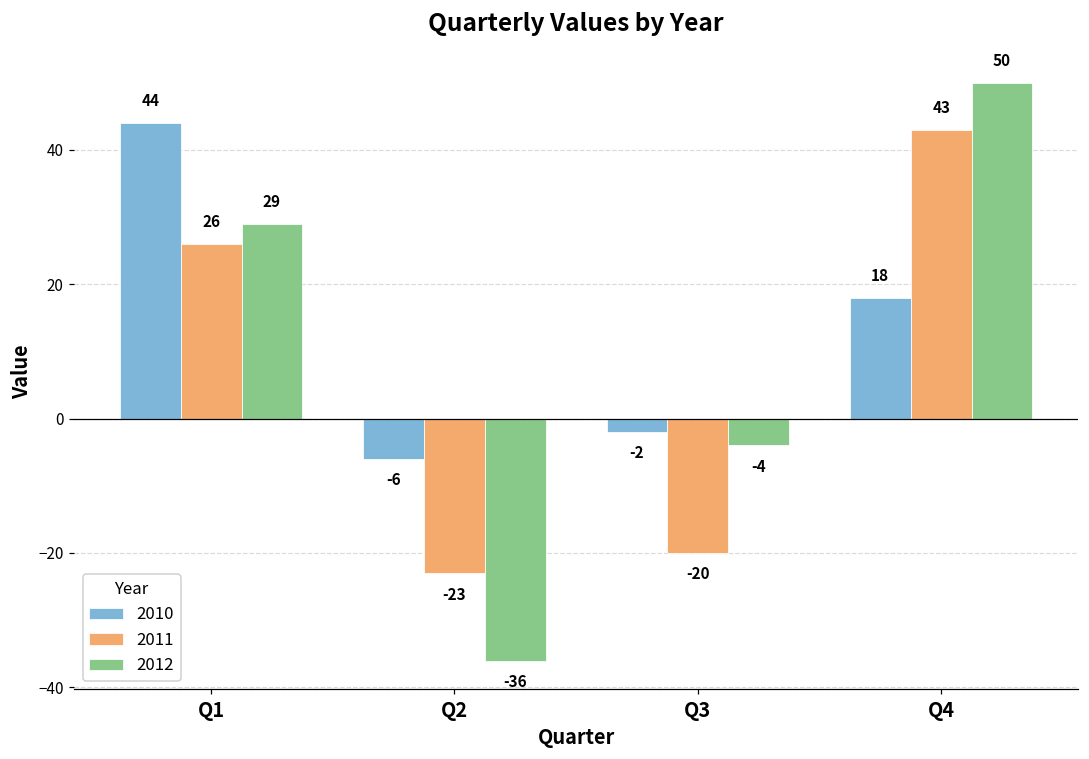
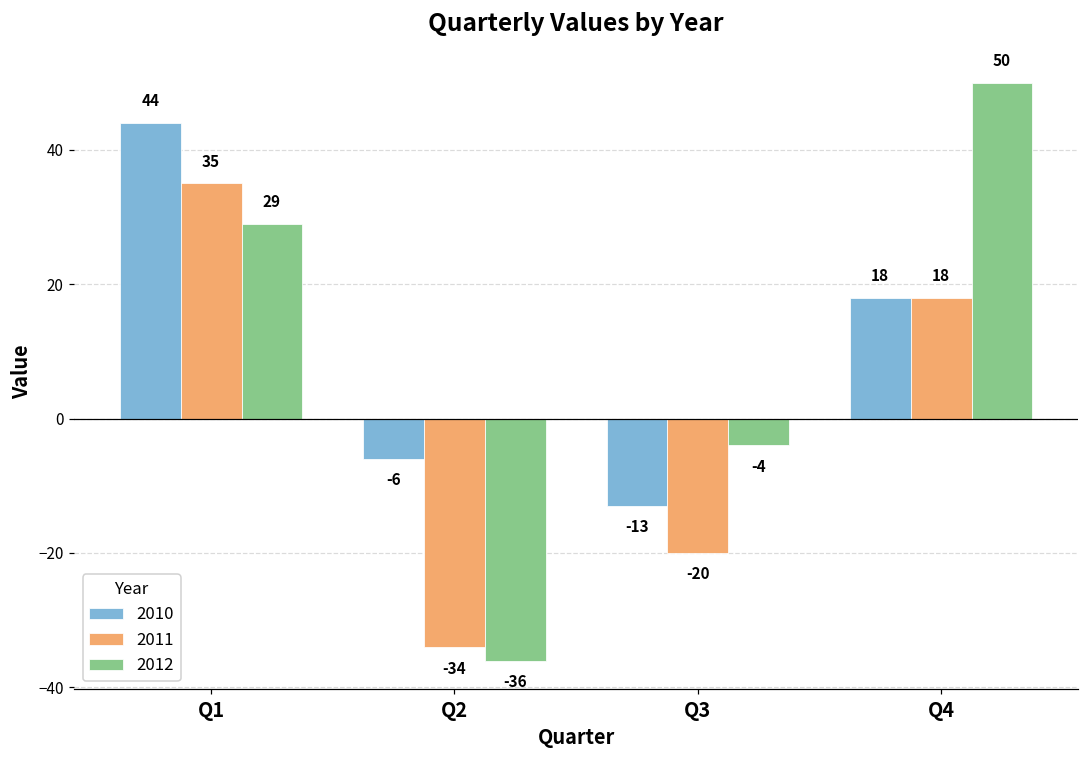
2011, Q1: 26 -> 35
2011, Q2: -23 -> -34
2010, Q3: -2 -> -13
2011, Q4: 43 -> 18
